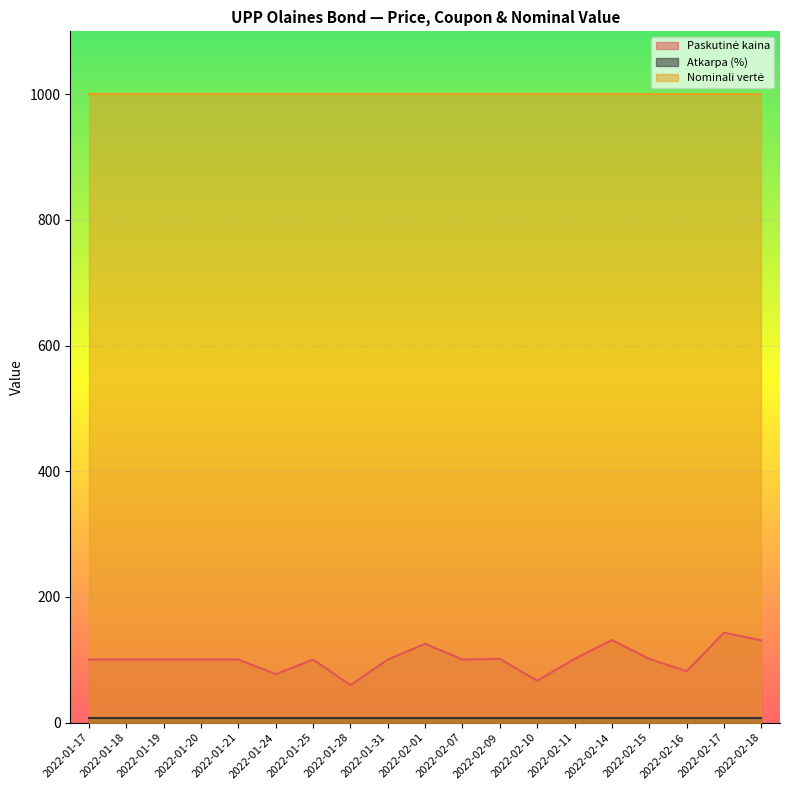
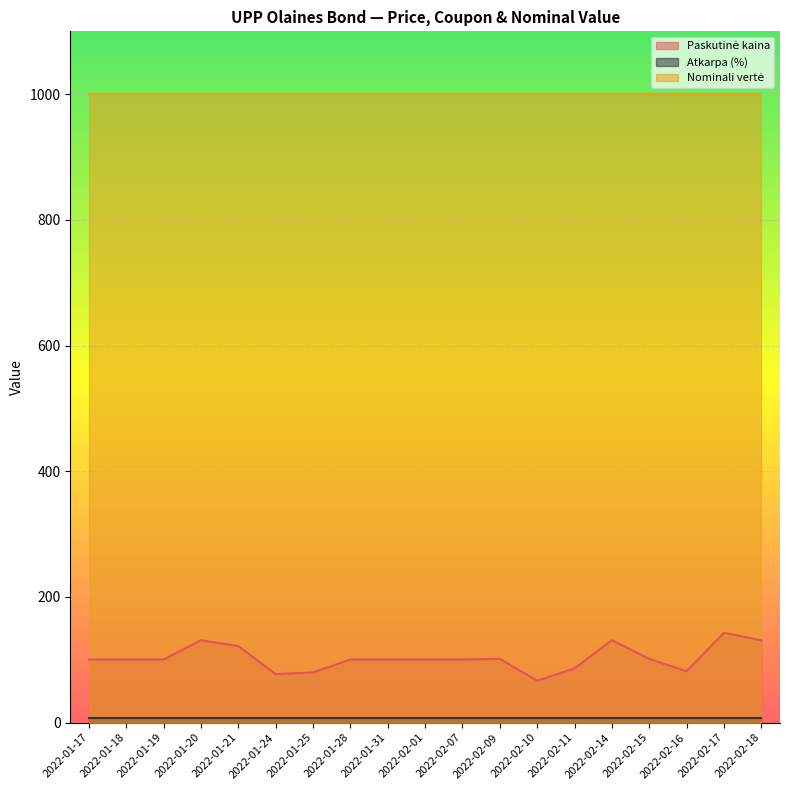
Paskutinė kaina, 2022-01-20: 100 -> 130
Paskutinė kaina, 2022-01-21: 100 -> 120
Paskutinė kaina, 2022-01-25: 100 -> 80
Paskutinė kaina, 2022-01-28: 60 -> 100
Paskutinė kaina, 2022-02-01: 130 -> 100
Paskutinė kaina, 2022-02-11: 100 -> 90
